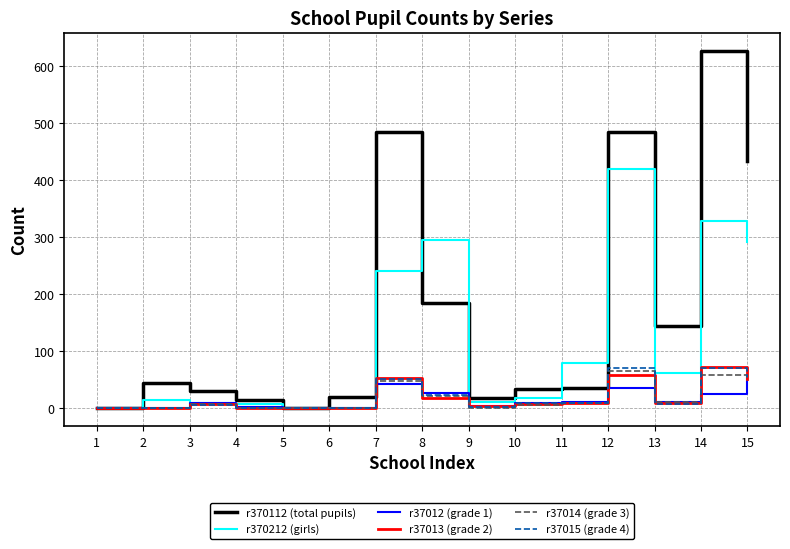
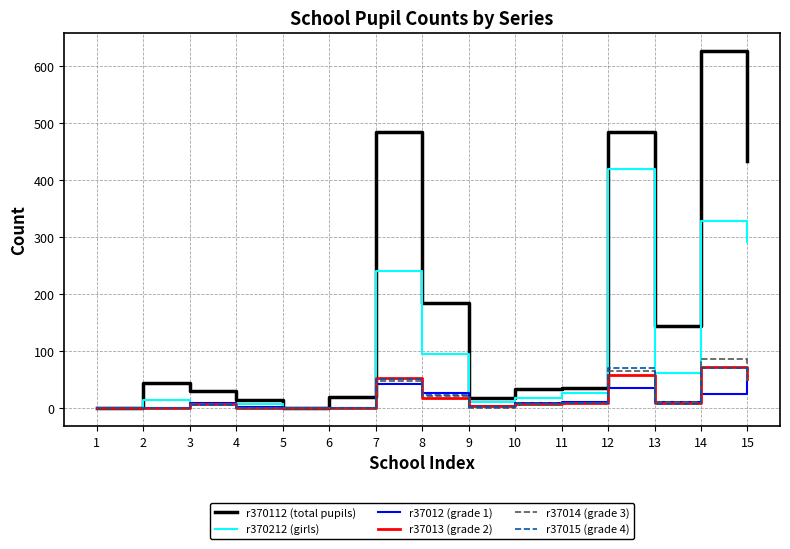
r370212 (girls), 8: 300 -> 100
r370212 (girls), 11: 80 -> 30
r37014 (grade 3), 14: 60 -> 90
